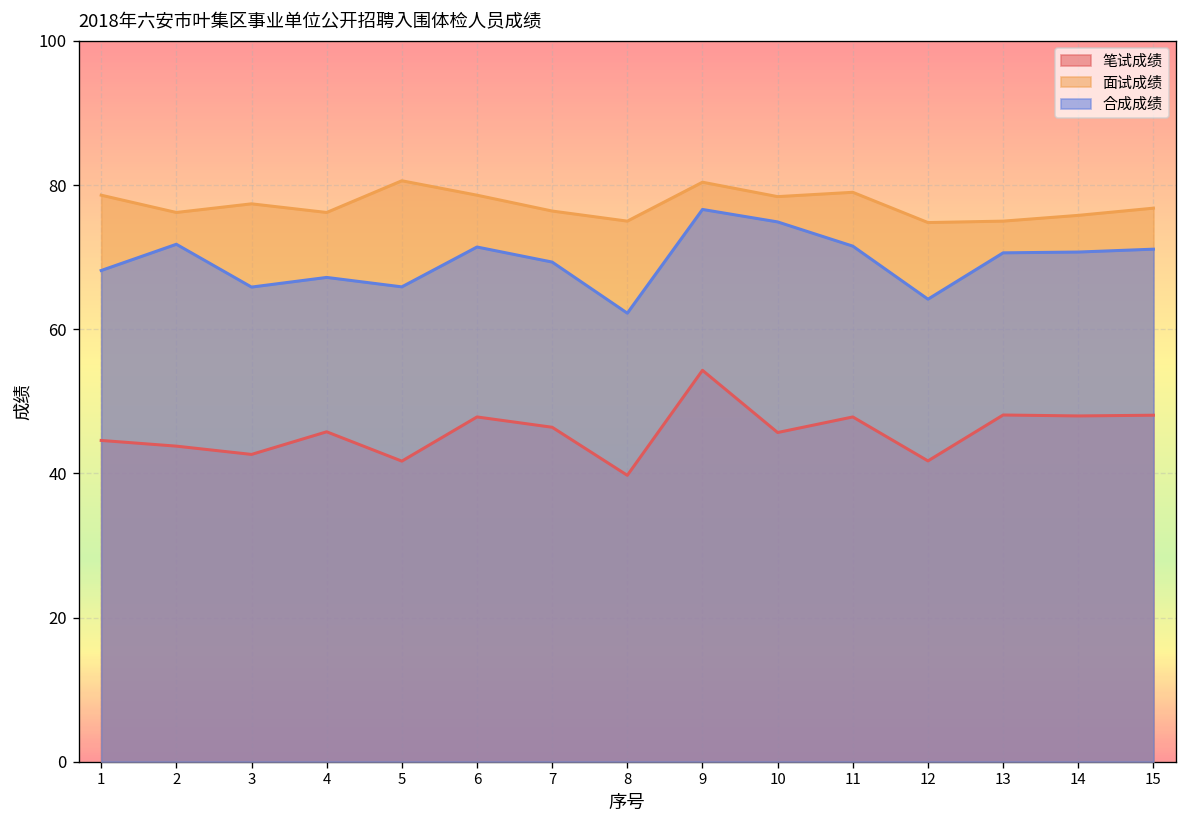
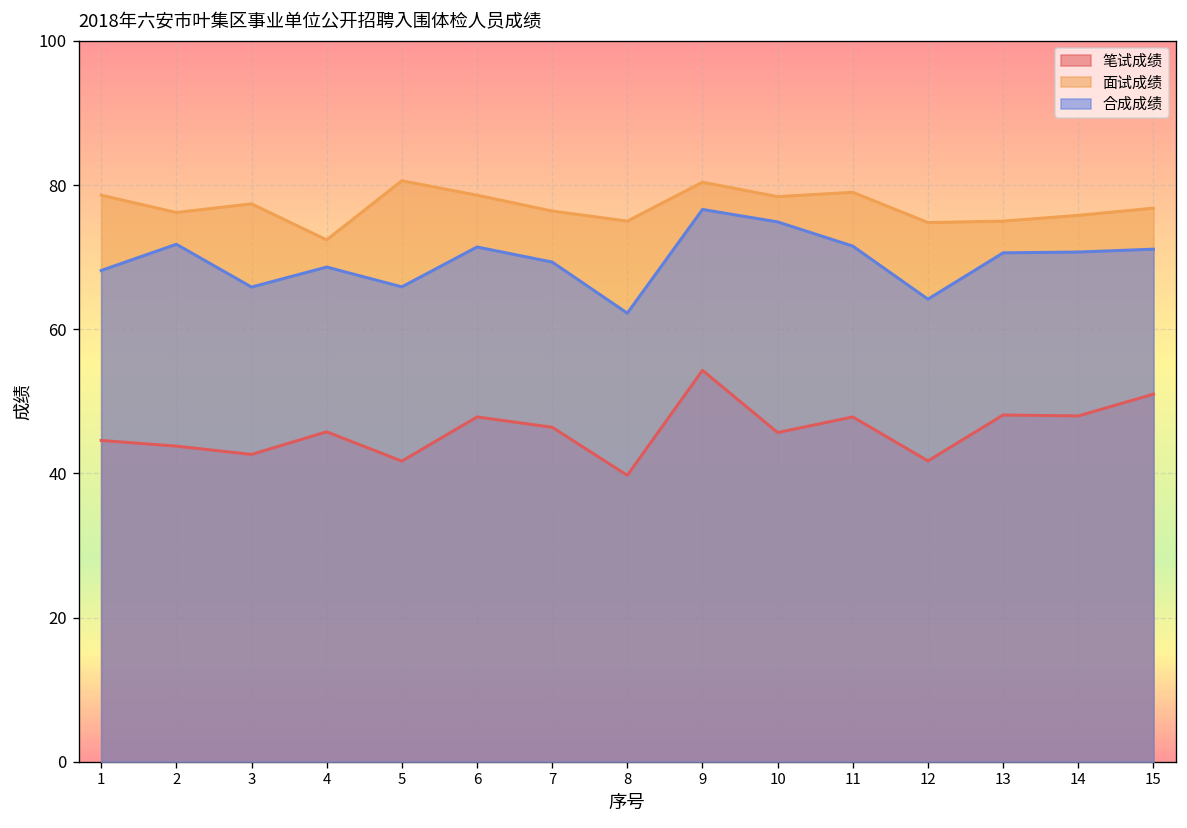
面试成绩, 4: 76 -> 72
合成成绩, 4: 67 -> 69
笔试成绩, 15: 48 -> 51
